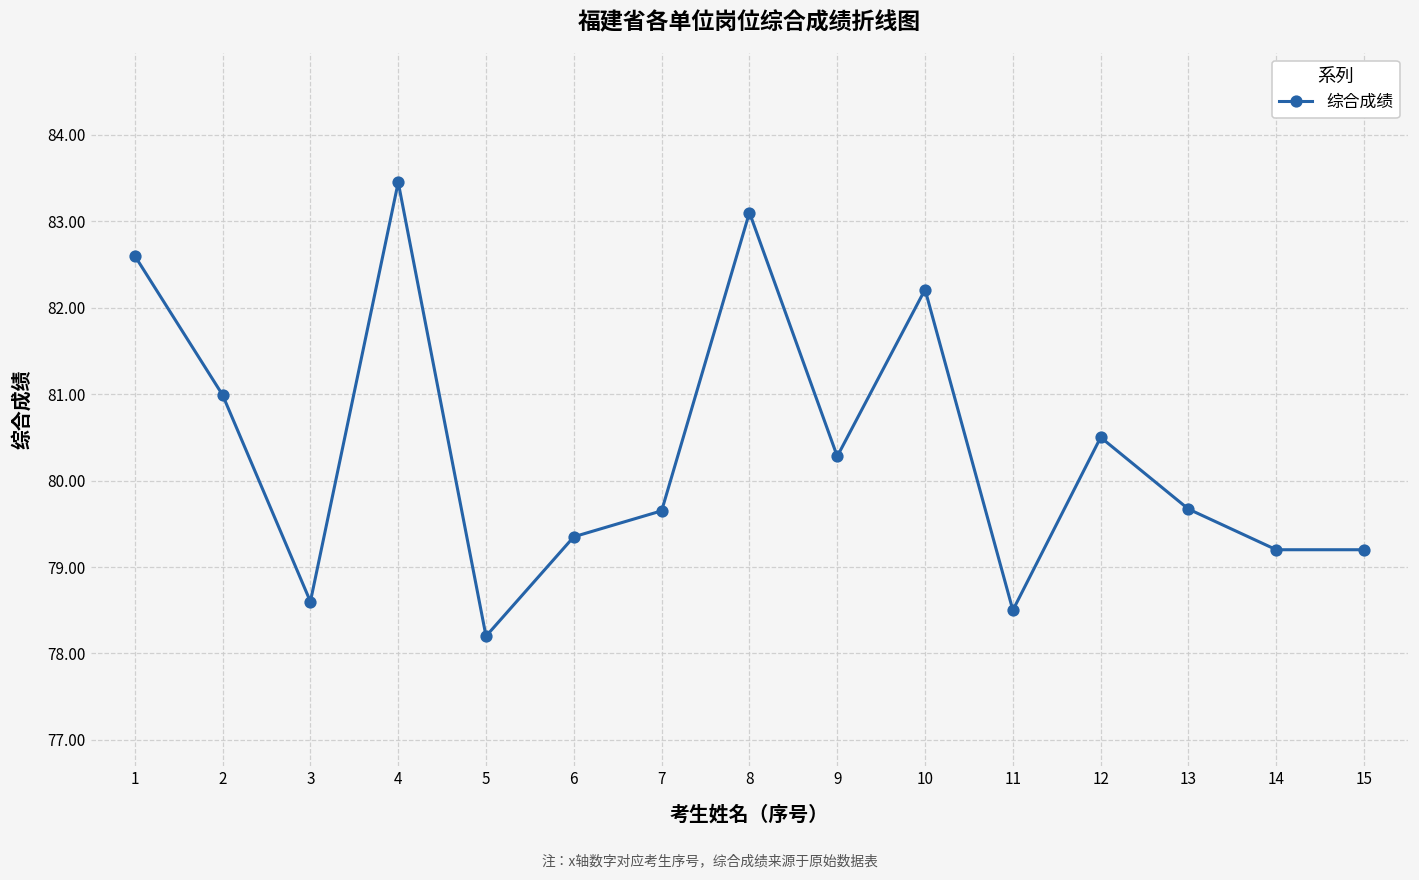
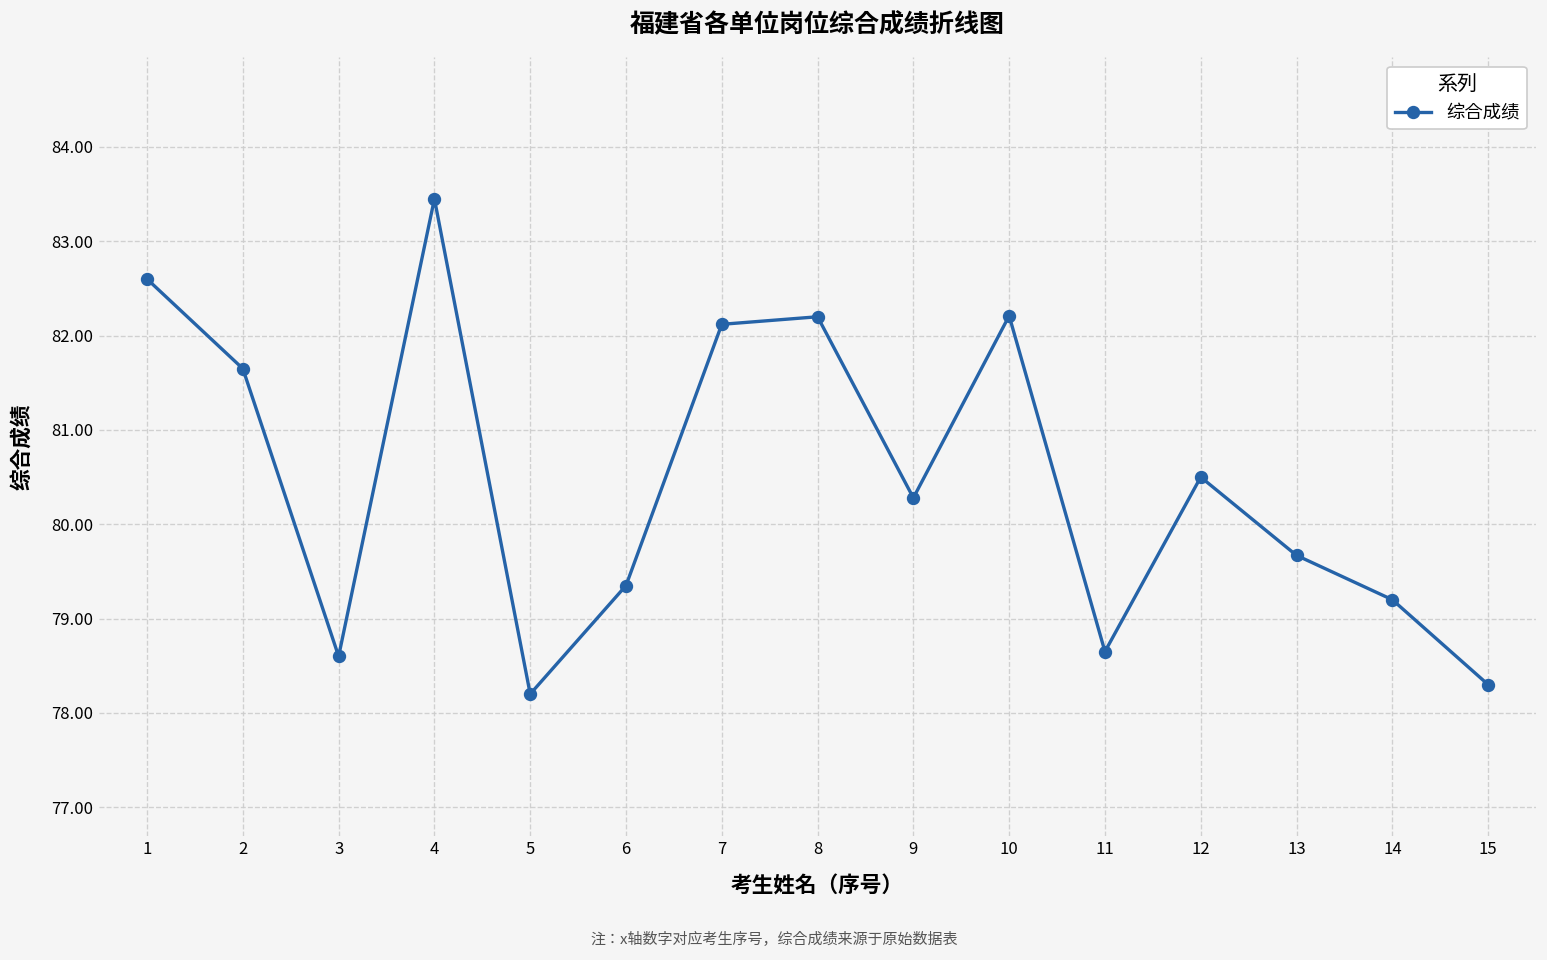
2: 81.0 -> 81.7
7: 79.7 -> 82.1
8: 83.1 -> 82.2
11: 78.5 -> 78.7
15: 79.2 -> 78.3
